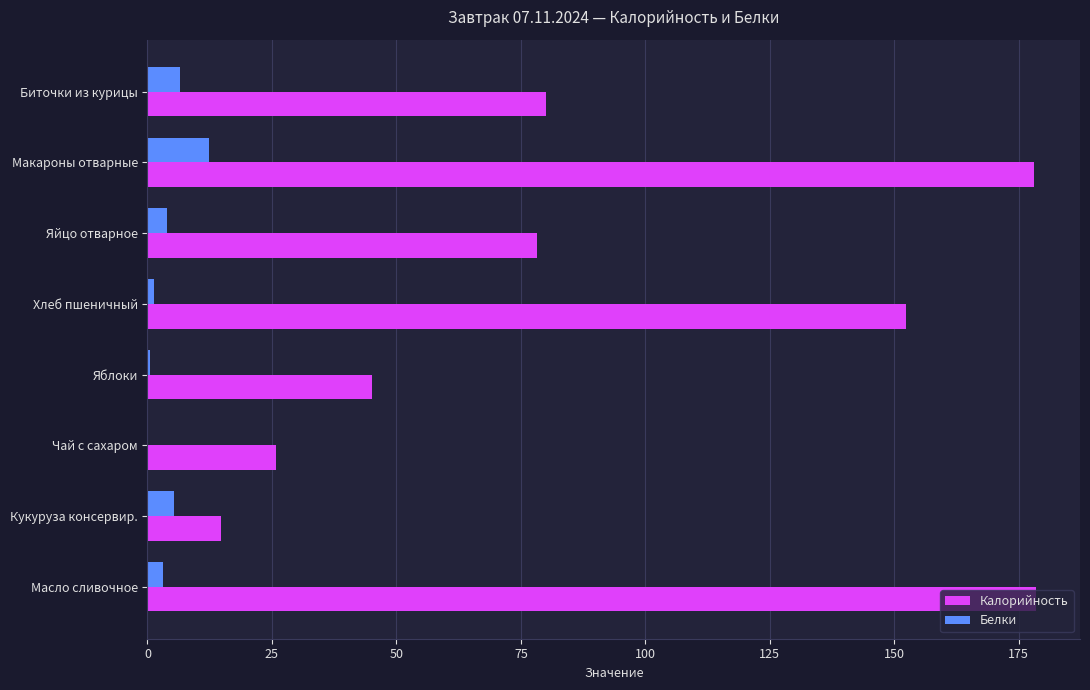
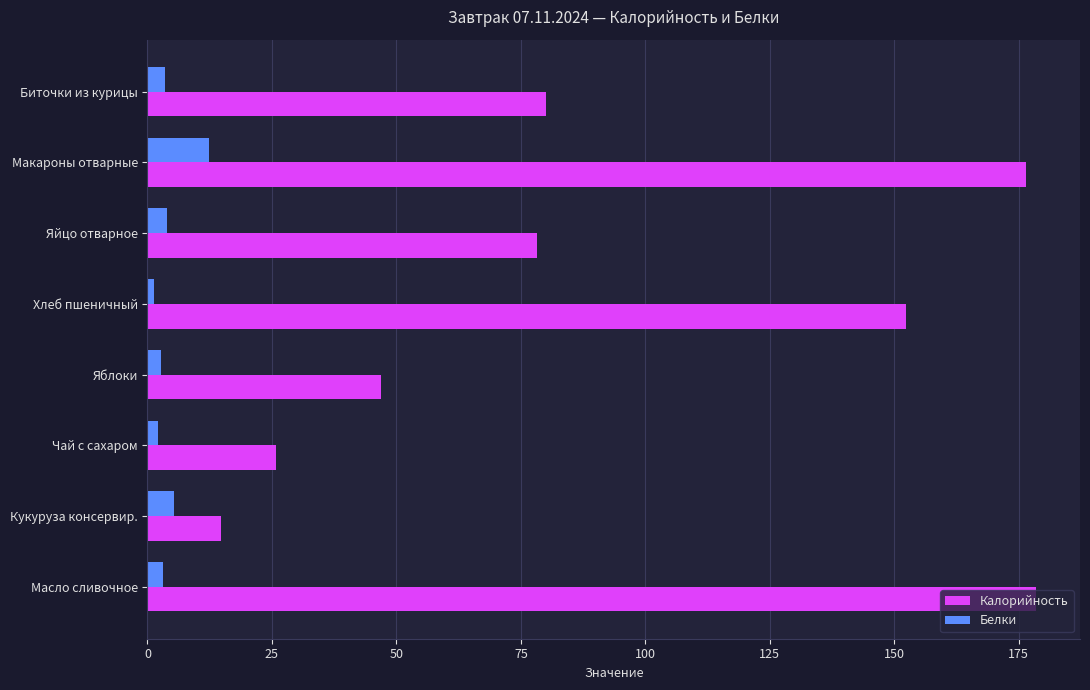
Белки, Биточки из курицы: 7 -> 4
Калорийность, Макароны отварные: 178 -> 176
Белки, Яблоки: 0 -> 3
Калорийность, Яблоки: 45 -> 47
Белки, Чай с сахаром: 0 -> 2
